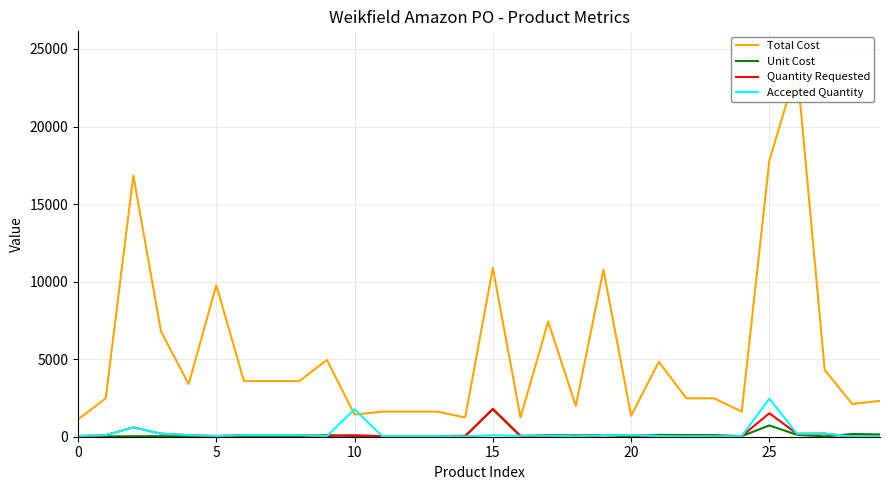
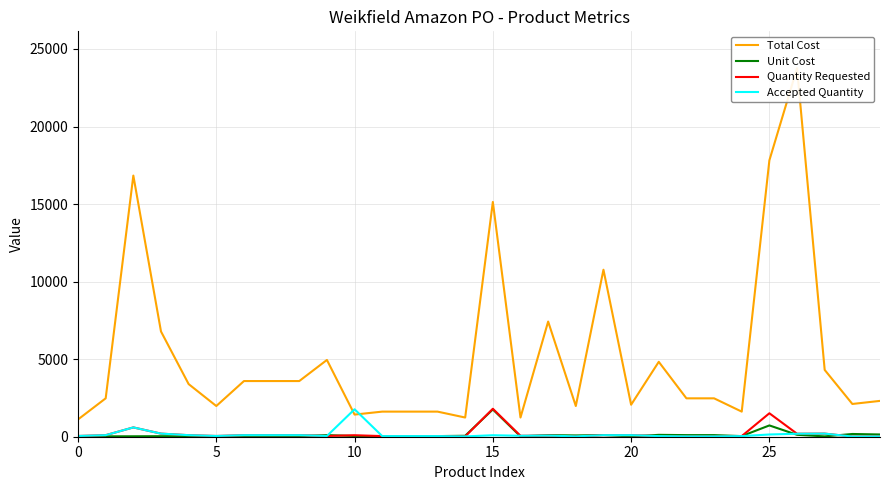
Total Cost, 5: 9800 -> 2000
Total Cost, 15: 10900 -> 15100
Total Cost, 20: 1300 -> 2100
Accepted Quantity, 25: 2500 -> 100
